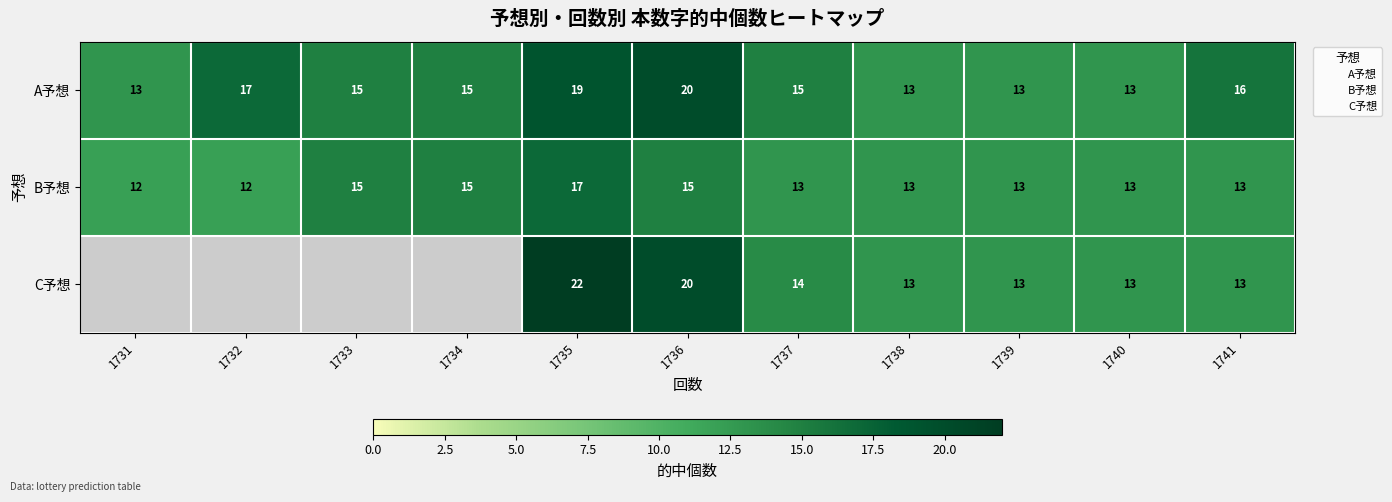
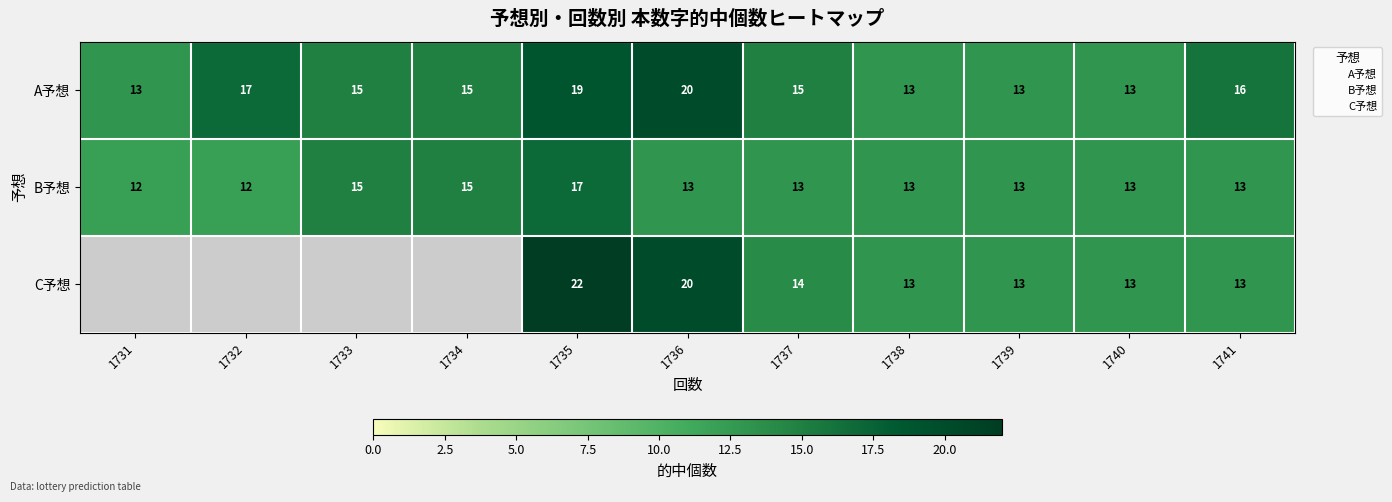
B予想, 1736: 15 -> 13
